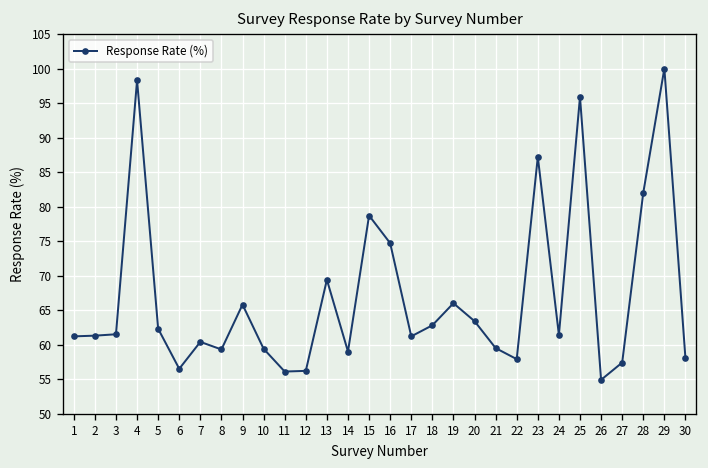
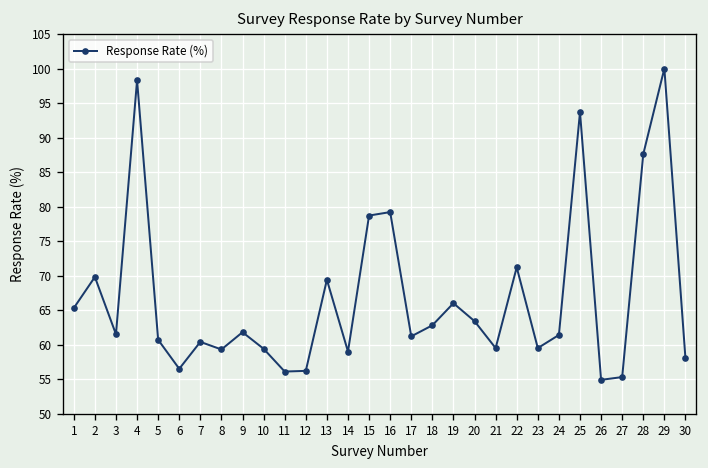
1: 61 -> 65
2: 61 -> 70
5: 62 -> 61
9: 66 -> 62
16: 75 -> 79
22: 58 -> 71
23: 87 -> 60
25: 96 -> 94
27: 57 -> 55
28: 82 -> 88
